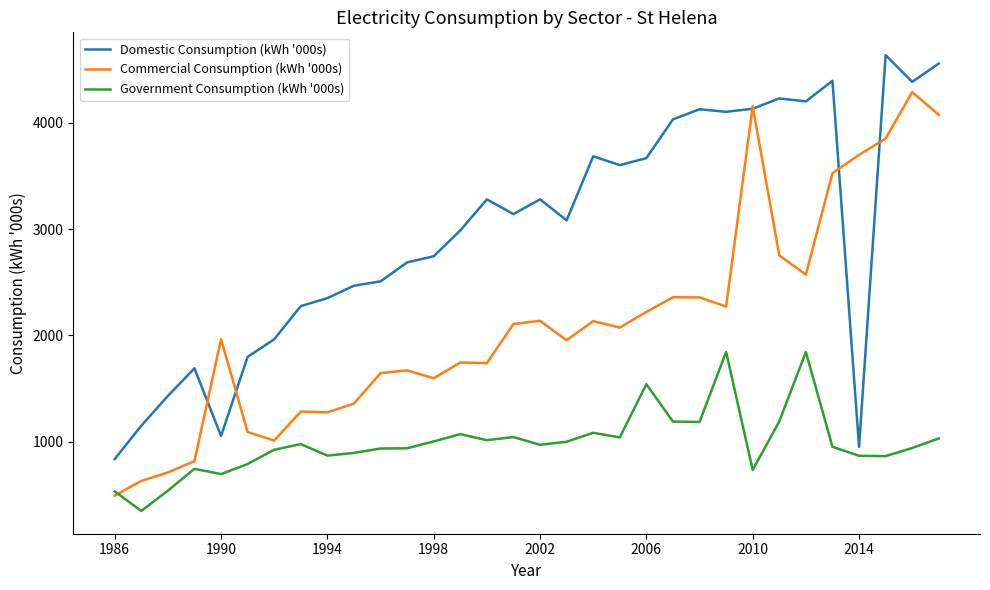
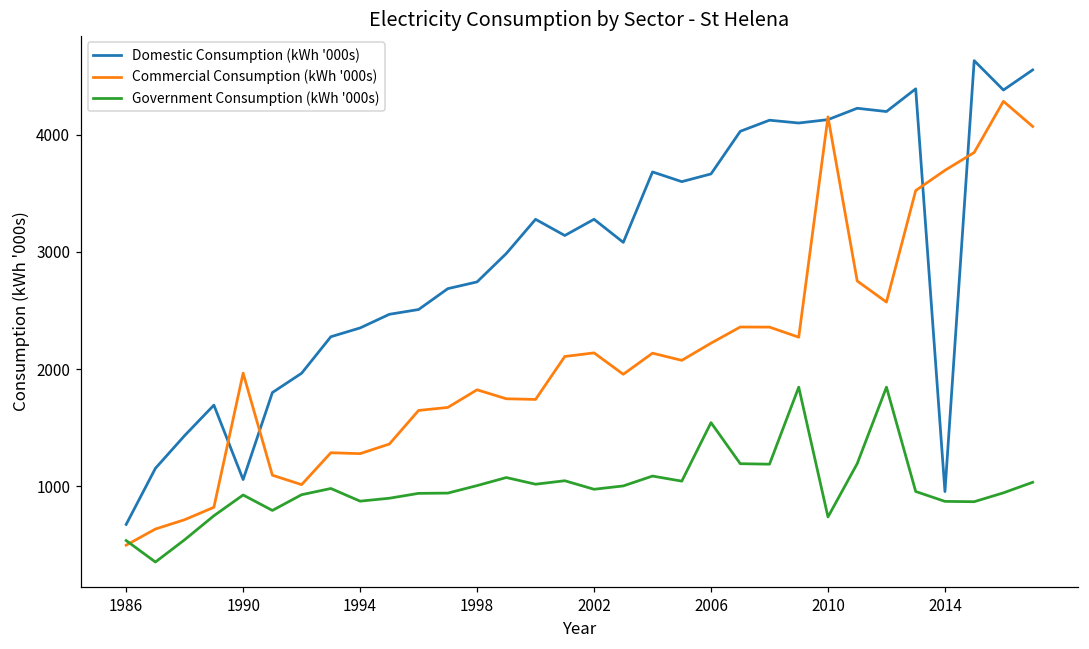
Domestic Consumption (kWh '000s), 1986: 840 -> 670
Government Consumption (kWh '000s), 1990: 700 -> 920
Commercial Consumption (kWh '000s), 1998: 1600 -> 1820
